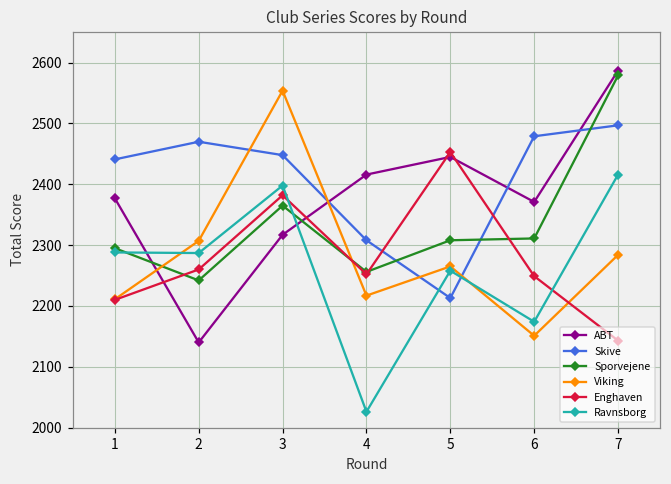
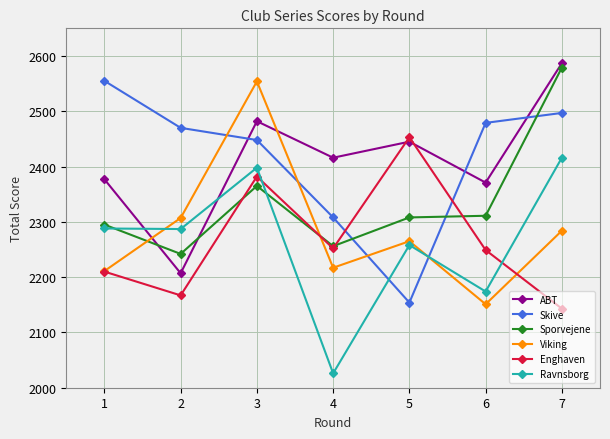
Skive, 1: 2440 -> 2560
ABT, 2: 2140 -> 2210
Enghaven, 2: 2260 -> 2170
ABT, 3: 2320 -> 2480
Skive, 5: 2210 -> 2150
